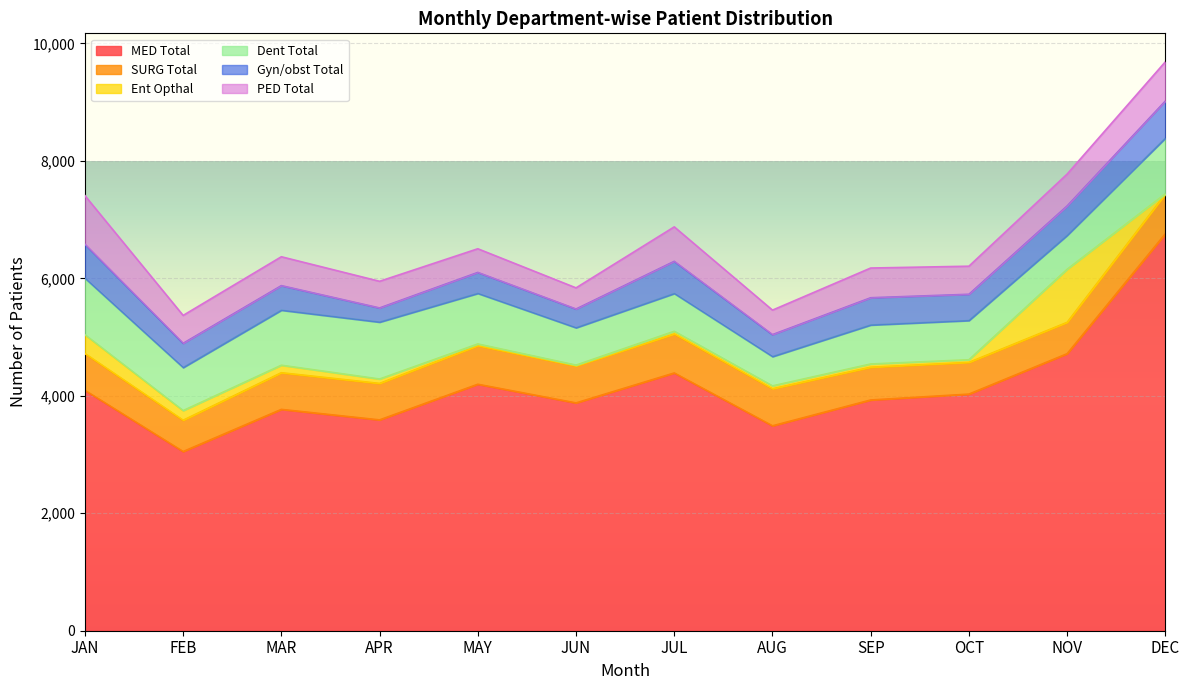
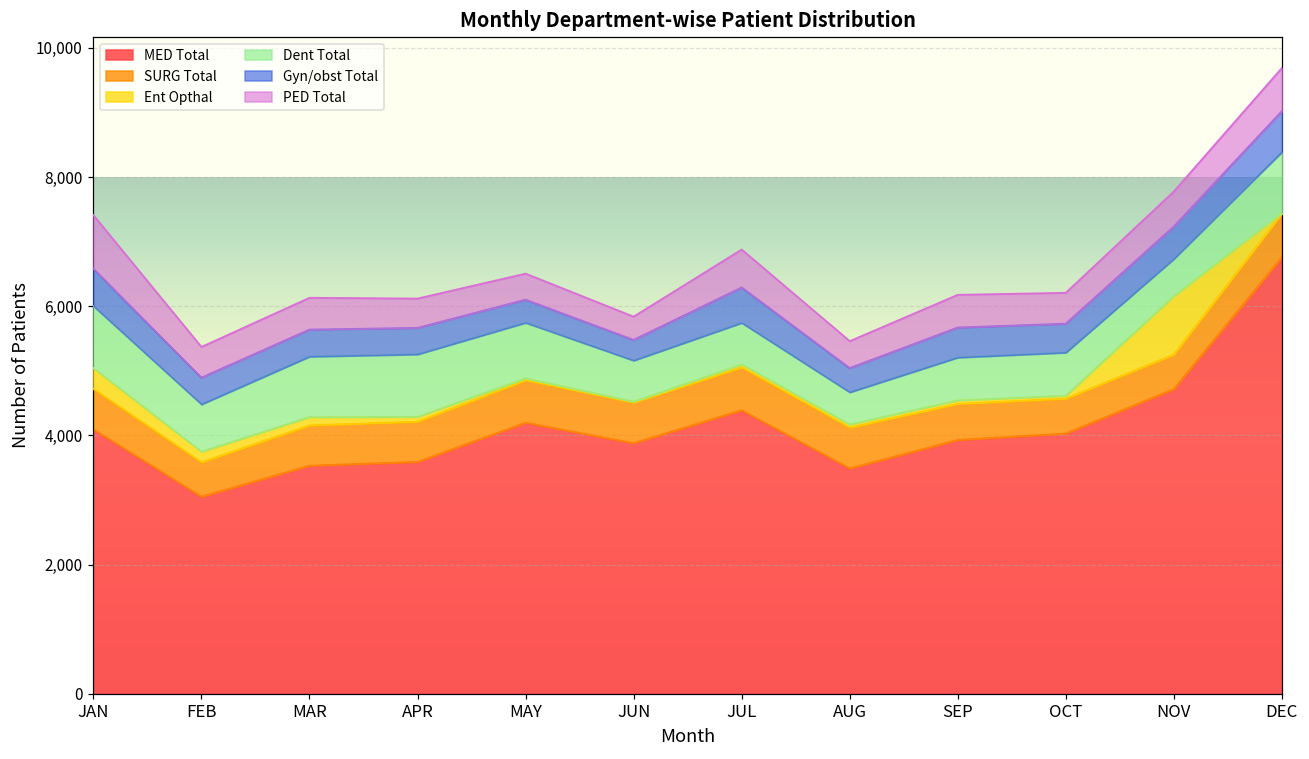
MED Total, MAR: 3,800 -> 3,500
Gyn/obst Total, APR: 200 -> 400
